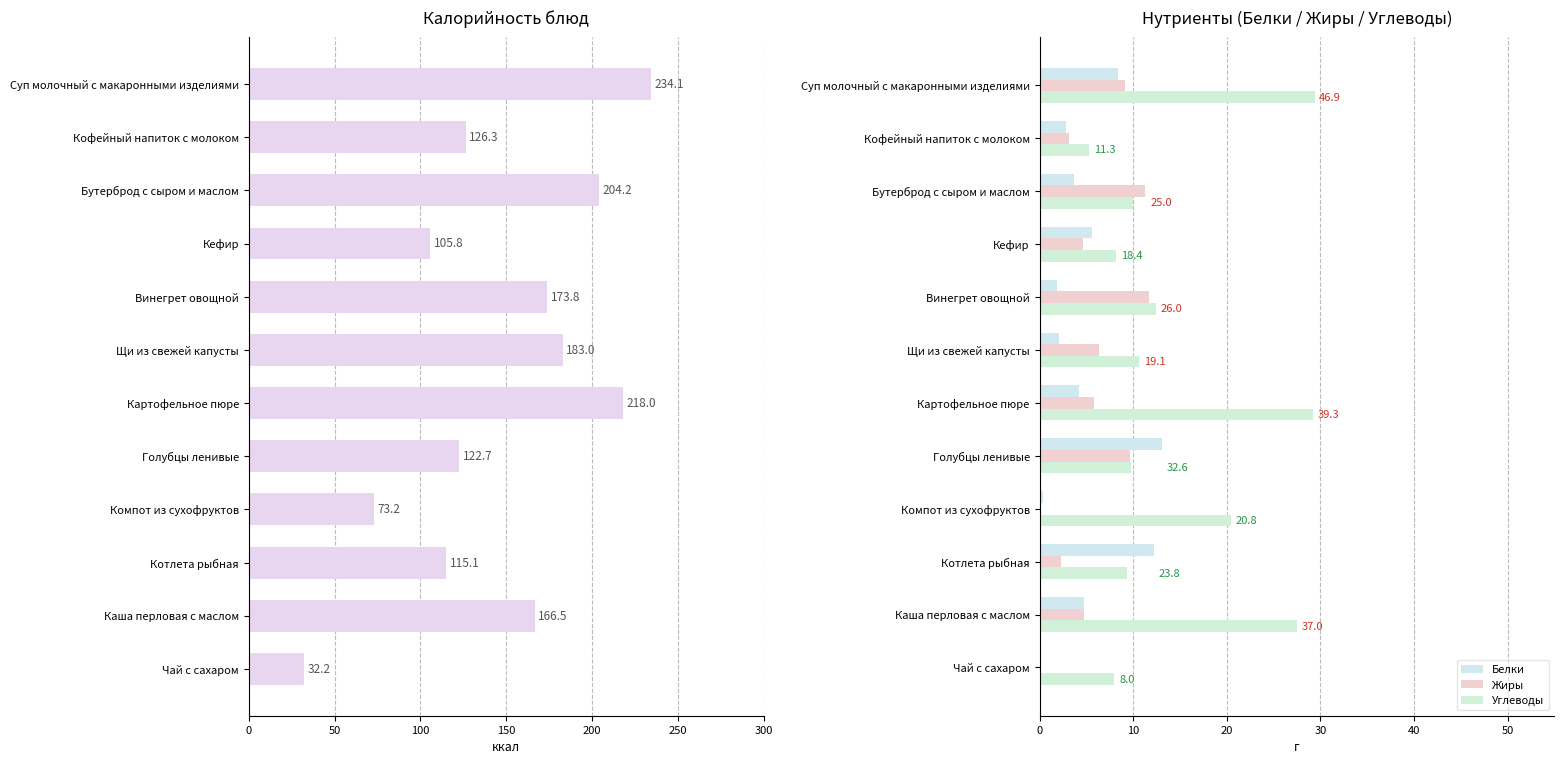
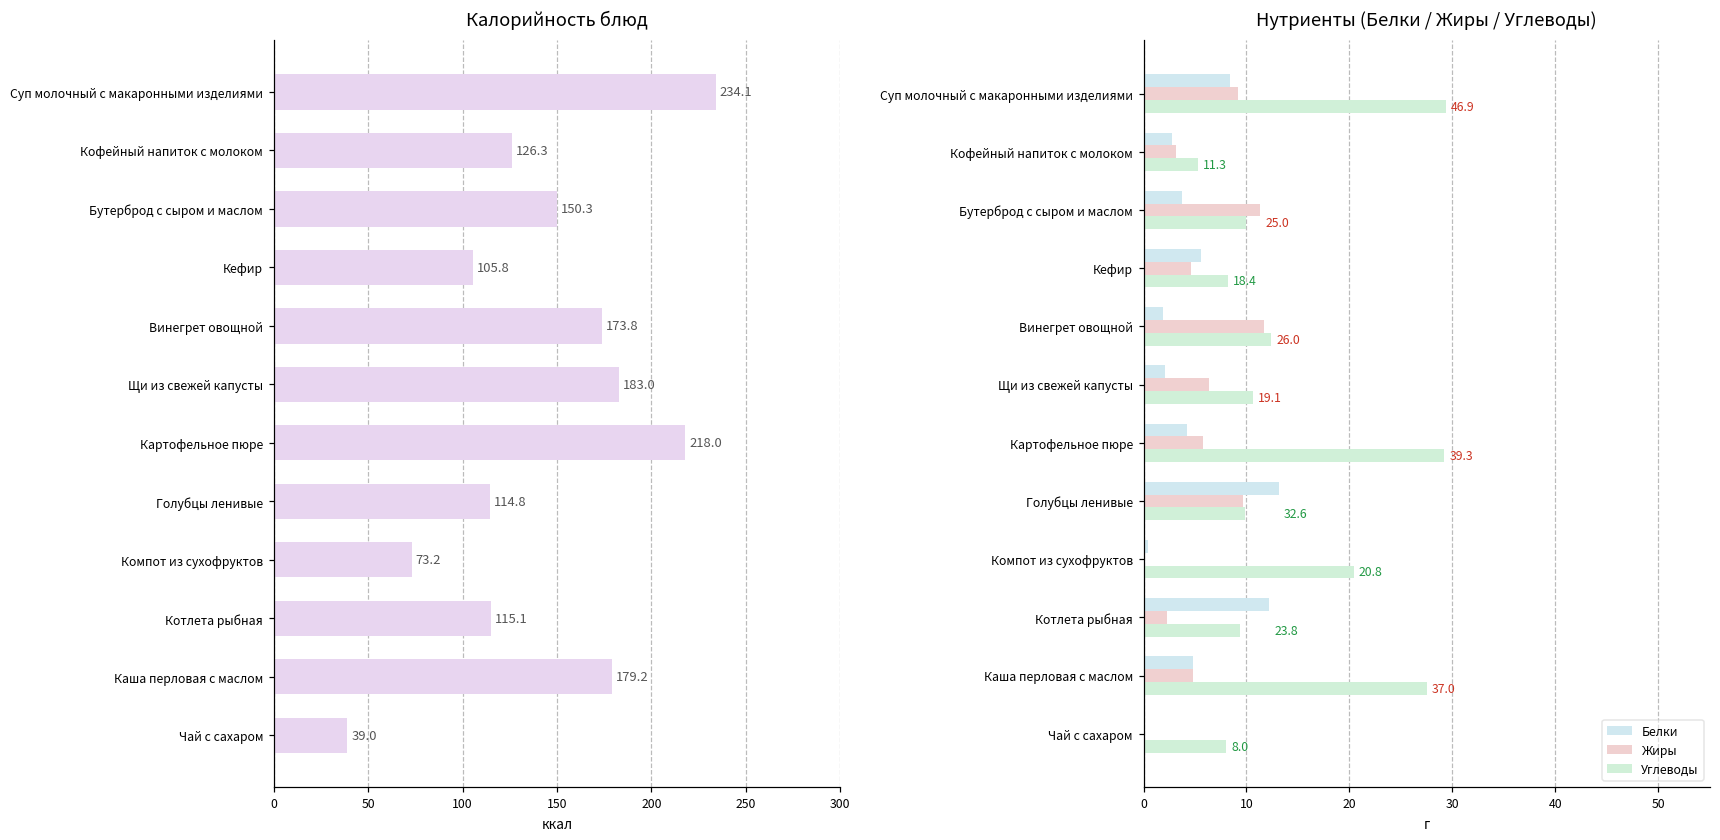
Калорийность блюд, Бутерброд с сыром и маслом: 204.2 -> 150.3
Калорийность блюд, Голубцы ленивые: 122.7 -> 114.8
Калорийность блюд, Каша перловая с маслом: 166.5 -> 179.2
Калорийность блюд, Чай с сахаром: 32.2 -> 39.0
